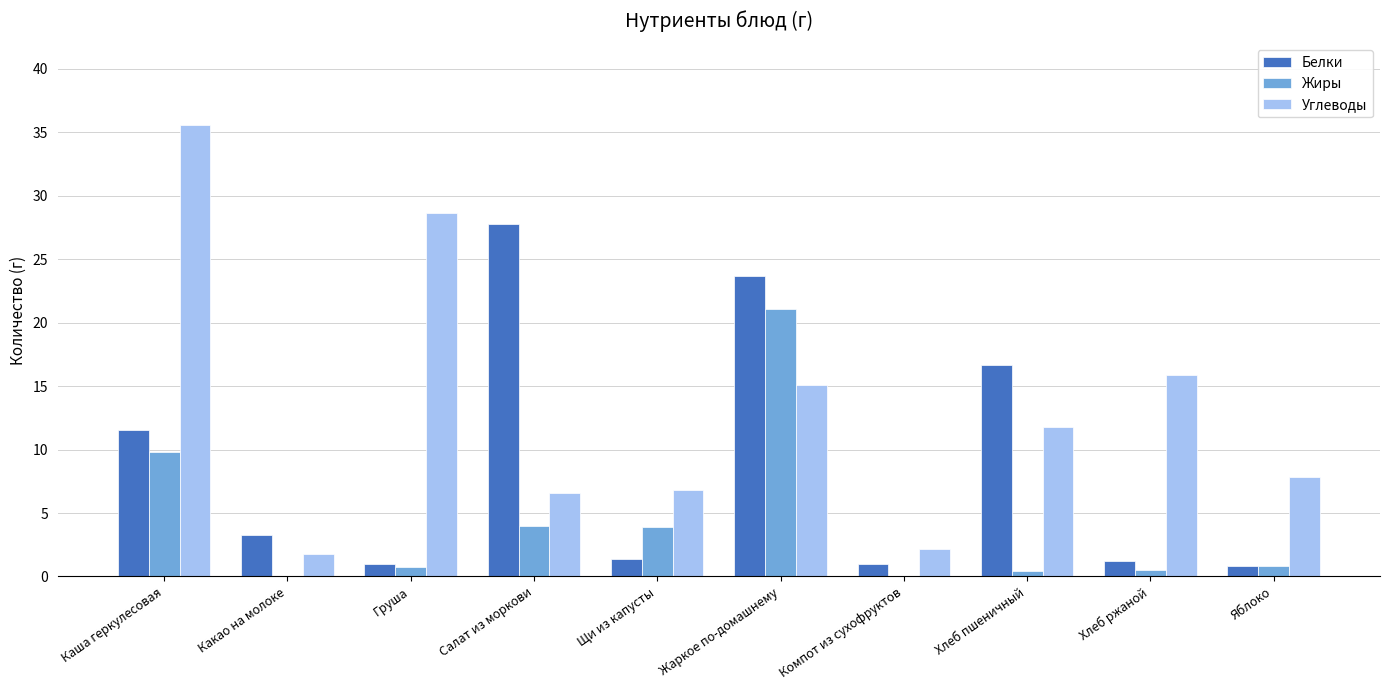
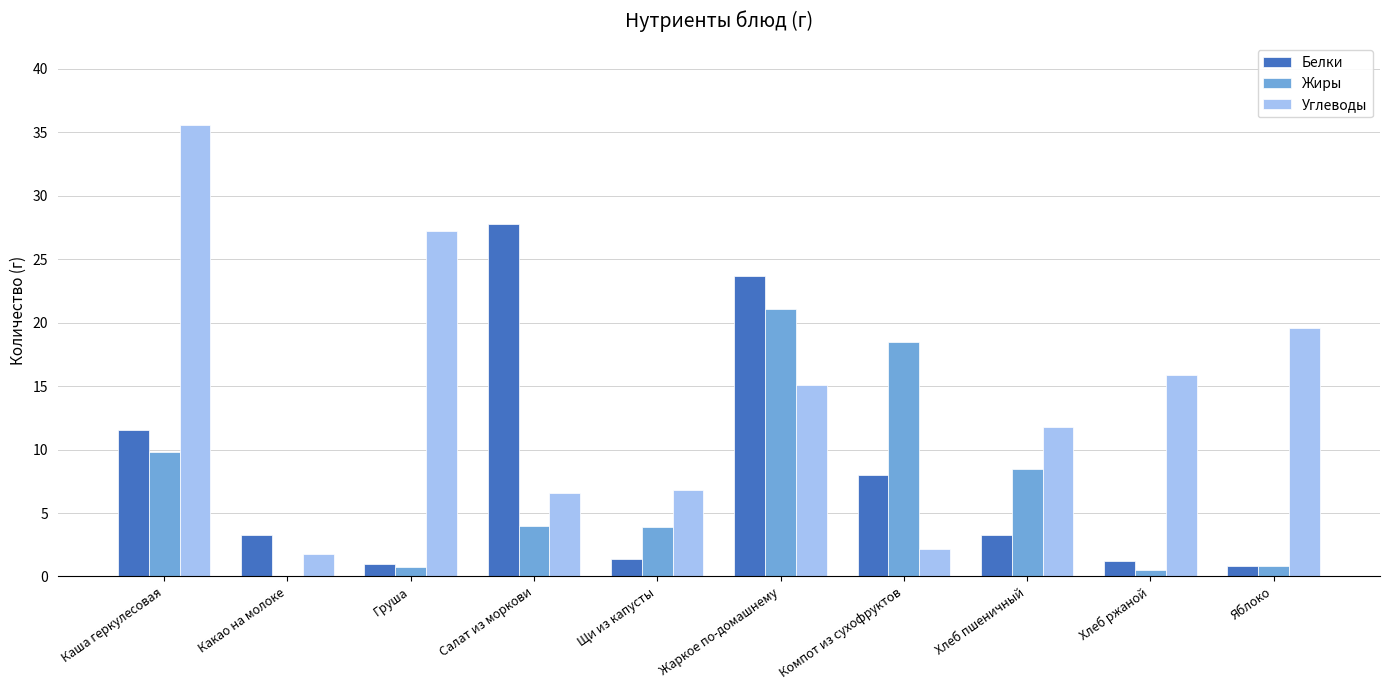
Углеводы, Груша: 28.6 -> 27.3
Белки, Компот из сухофруктов: 1 -> 8
Жиры, Компот из сухофруктов: 0.0 -> 18.5
Белки, Хлеб пшеничный: 16.7 -> 3.2
Жиры, Хлеб пшеничный: 0.4 -> 8.5
Углеводы, Яблоко: 7.8 -> 19.6
